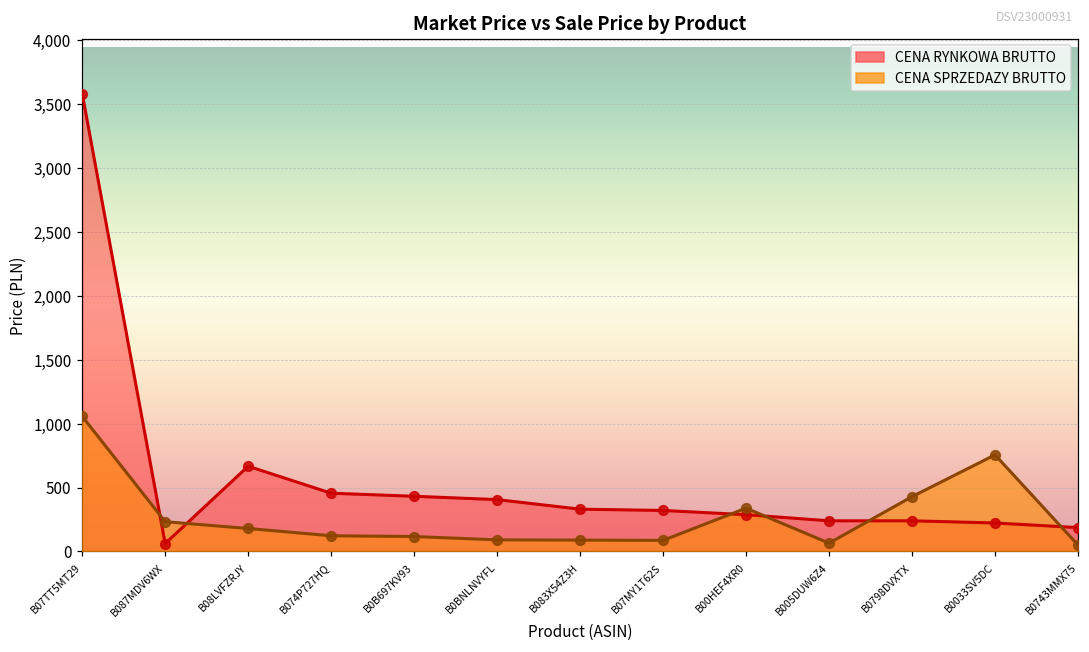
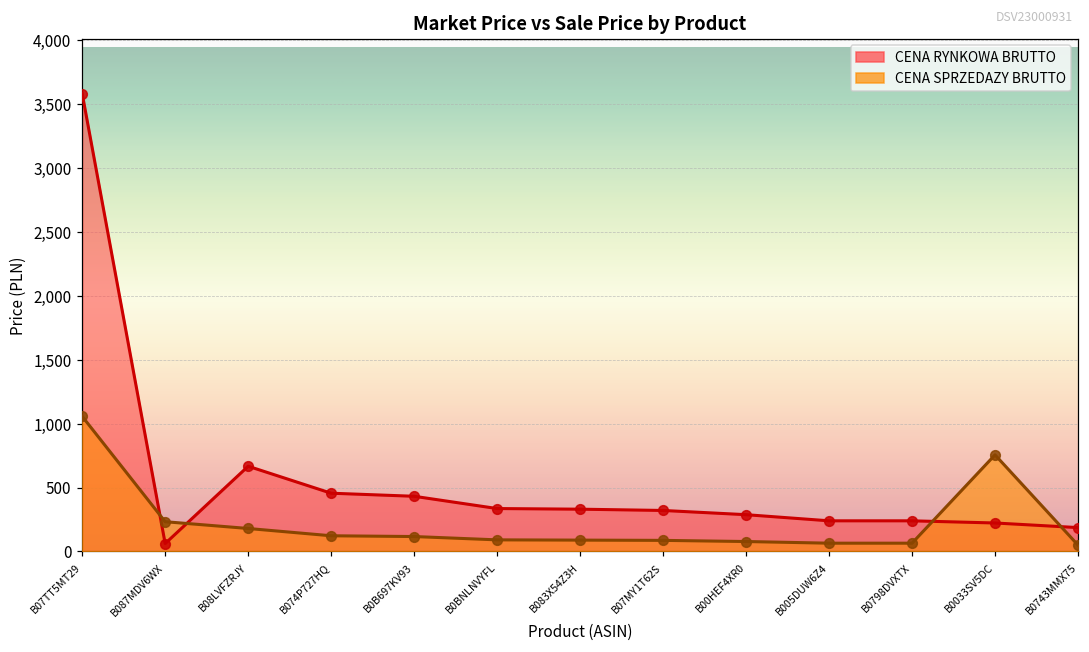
CENA RYNKOWA BRUTTO, B0BNLNVYFL: 410 -> 340
CENA SPRZEDAZY BRUTTO, B00HEF4XR0: 340 -> 80
CENA SPRZEDAZY BRUTTO, B0798DVXTX: 430 -> 70
